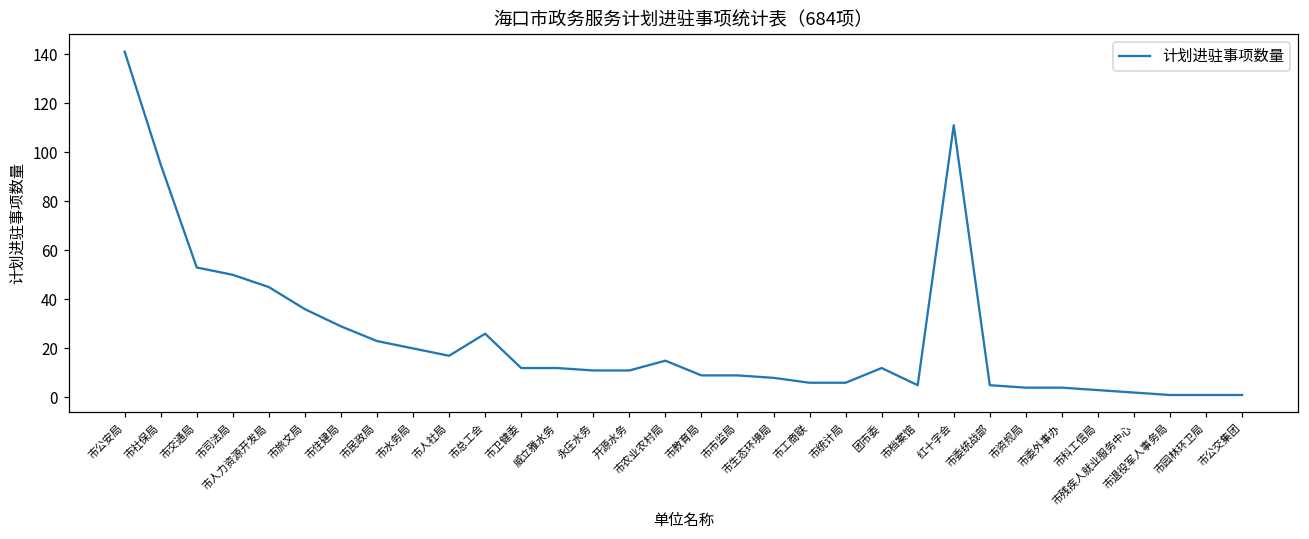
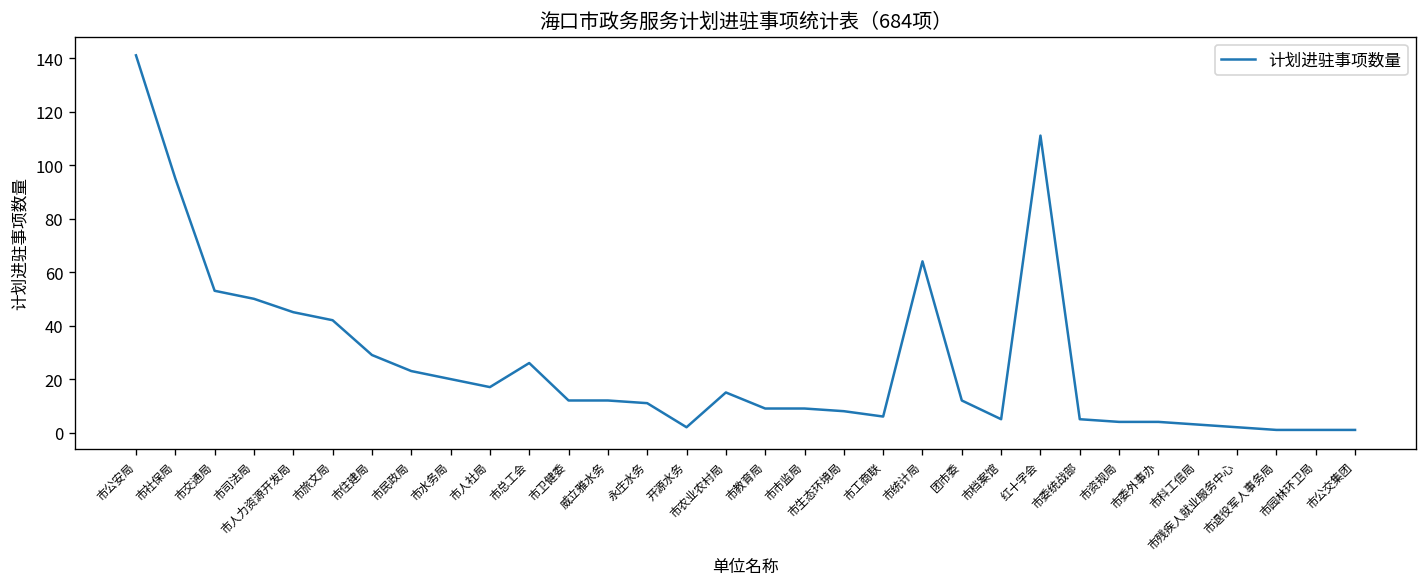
市旅文局: 36 -> 42
开源水务: 11 -> 2
市统计局: 6 -> 64
